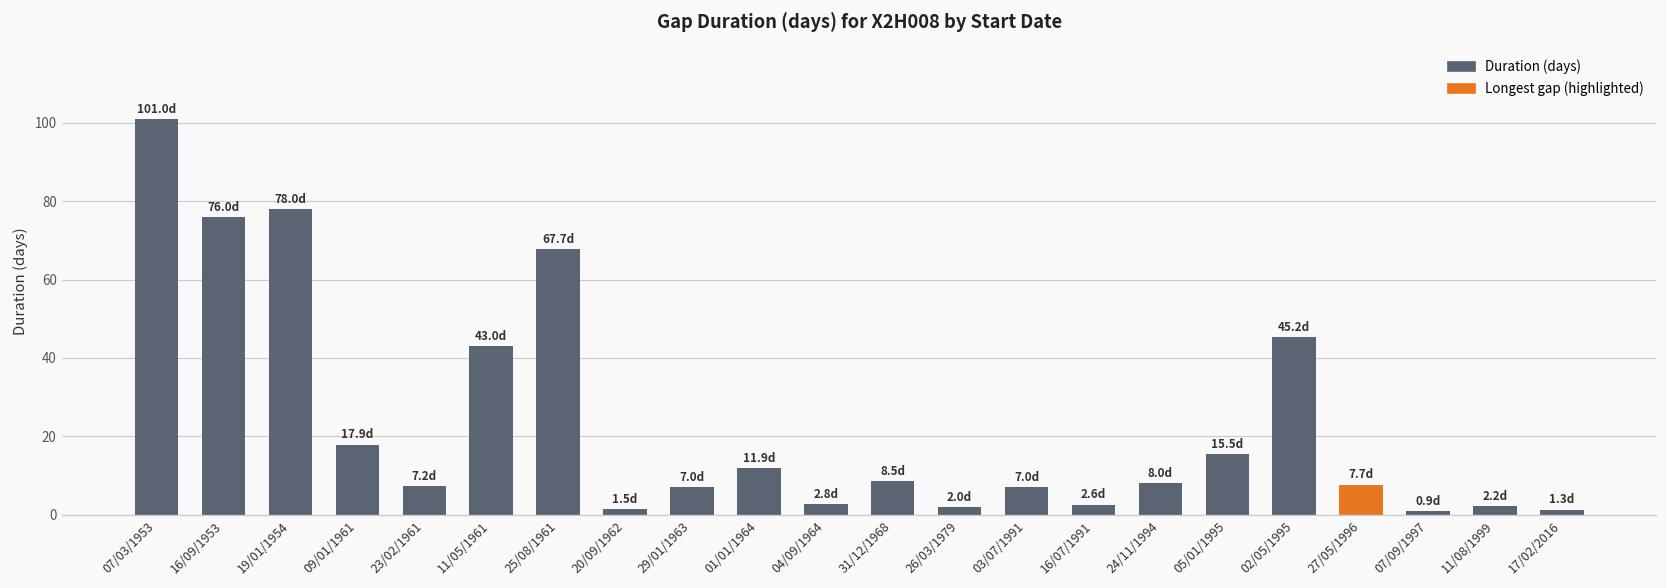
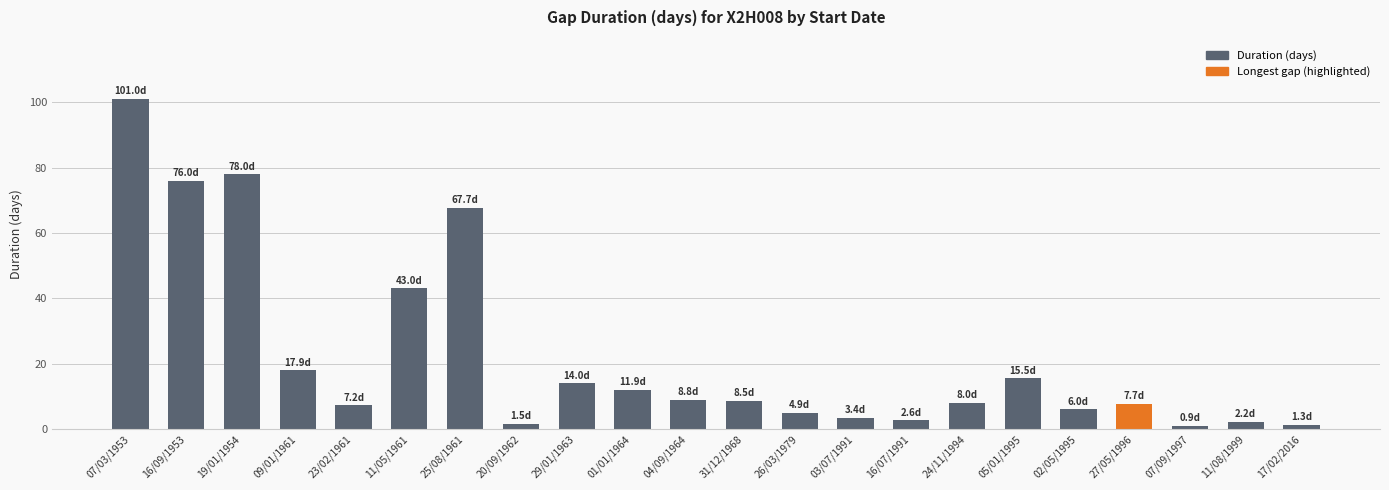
29/01/1963: 7.0d -> 14.0d
04/09/1964: 2.8d -> 8.8d
26/03/1979: 2.0d -> 4.9d
03/07/1991: 7.0d -> 3.4d
02/05/1995: 45.2d -> 6.0d
